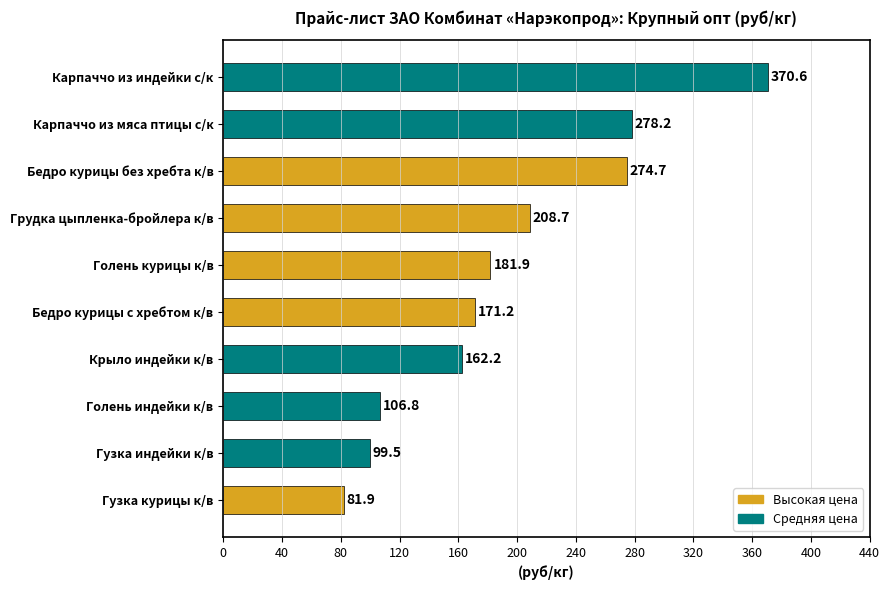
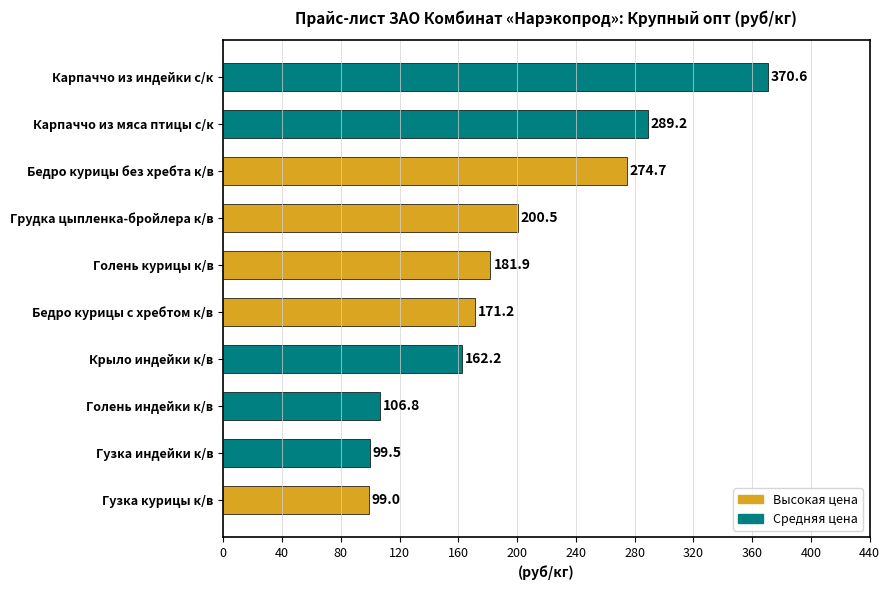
Карпаччо из мяса птицы с/к: 278.2 -> 289.2
Грудка цыпленка-бройлера к/в: 208.7 -> 200.5
Гузка курицы к/в: 81.9 -> 99.0
